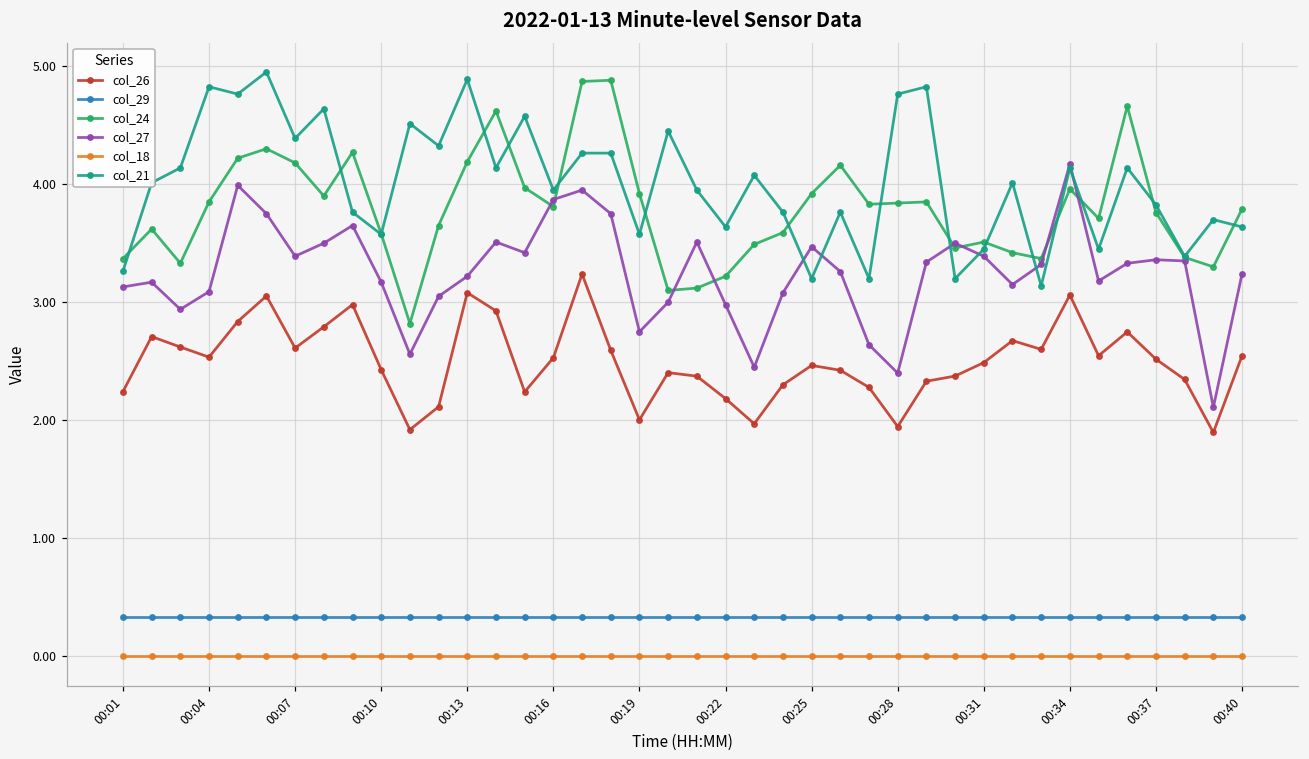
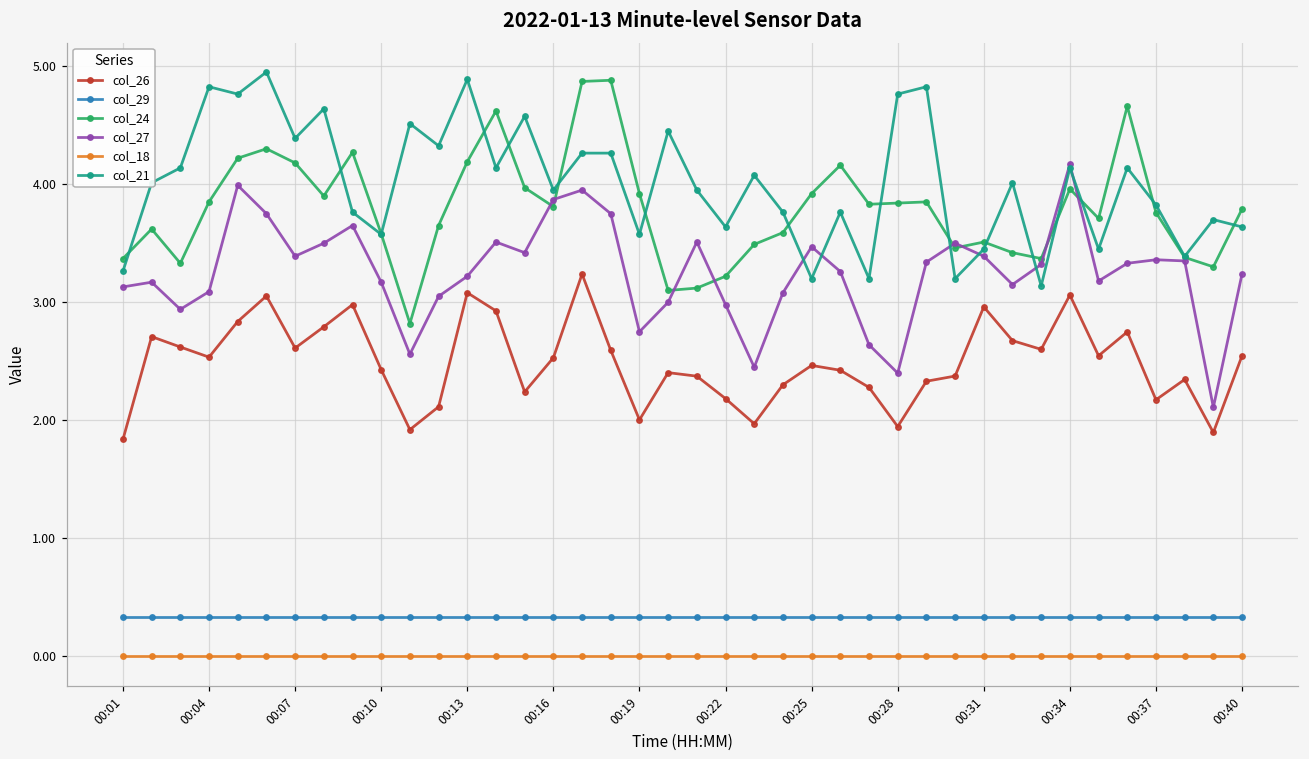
col_26, 00:01: 2.24 -> 1.84
col_26, 00:31: 2.49 -> 2.96
col_26, 00:37: 2.52 -> 2.17
